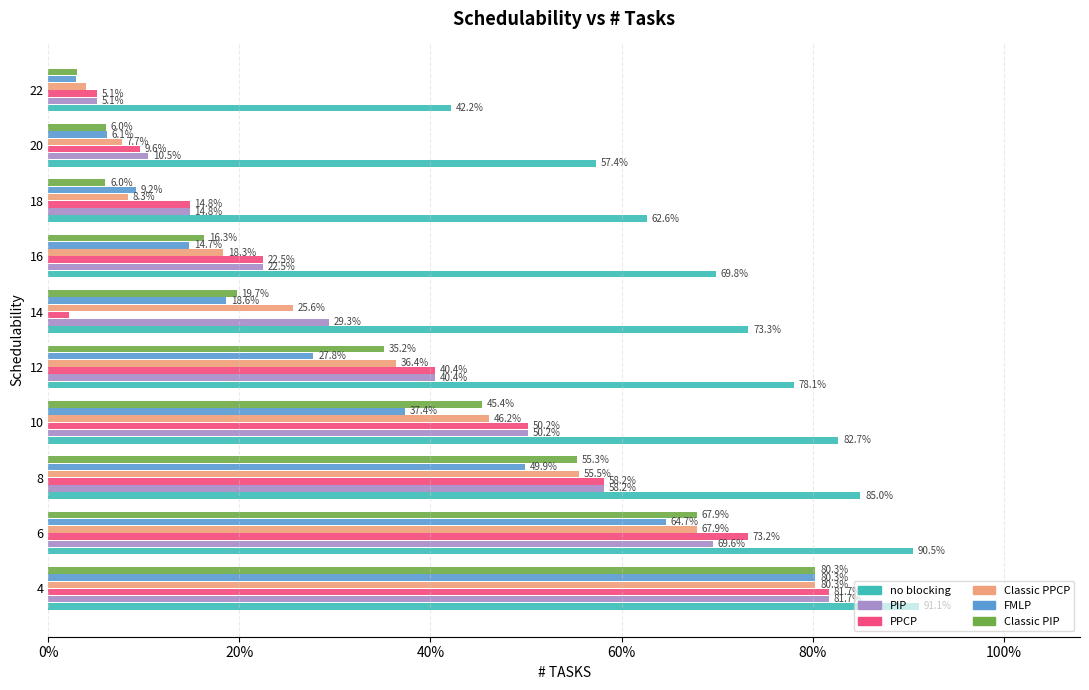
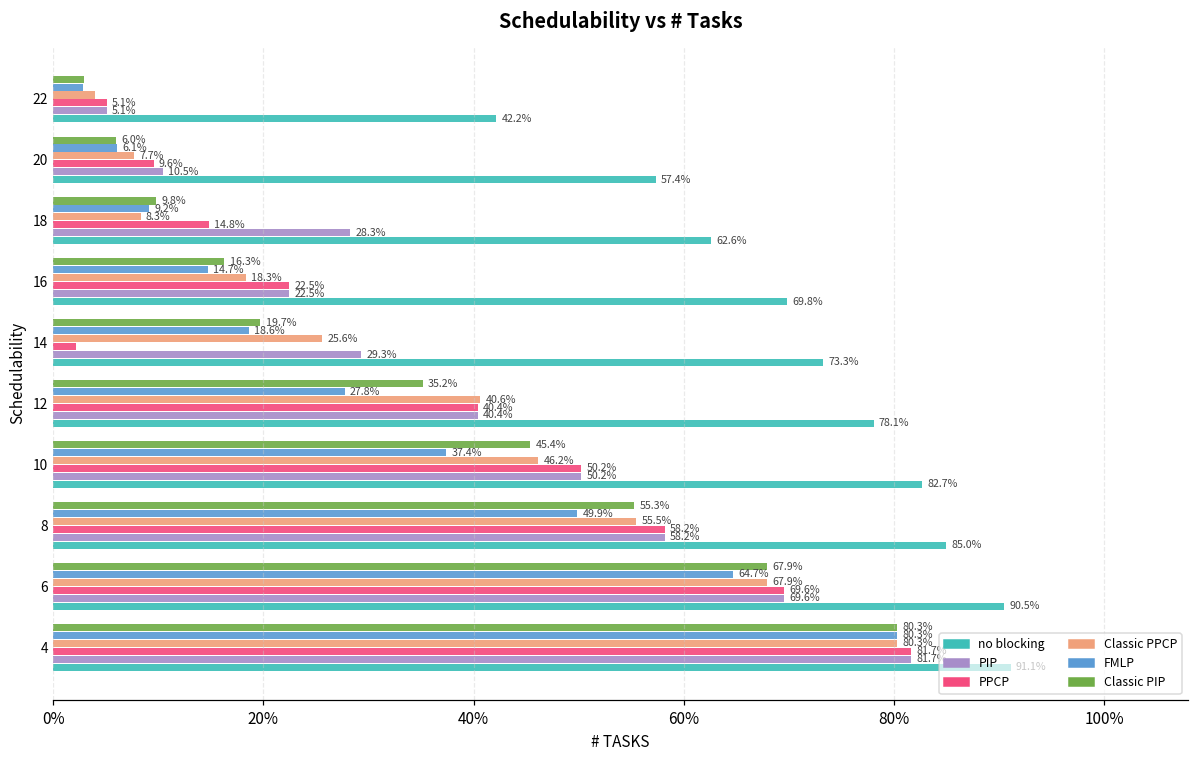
Classic PIP, 18: 6.0% -> 9.8%
PIP, 18: 14.8% -> 28.3%
Classic PPCP, 12: 36.4% -> 40.6%
PPCP, 6: 73.2% -> 69.6%
